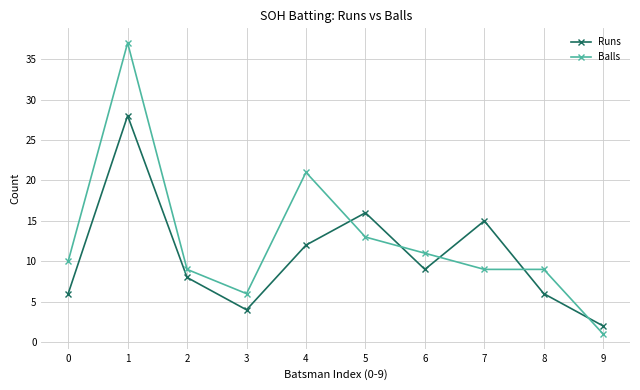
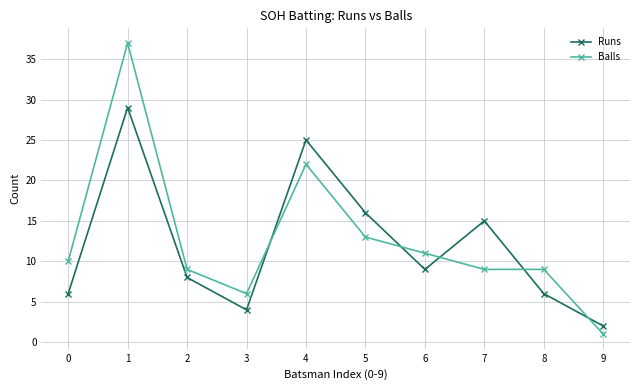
Runs, 1: 28 -> 29
Runs, 4: 12 -> 25
Balls, 4: 21 -> 22
